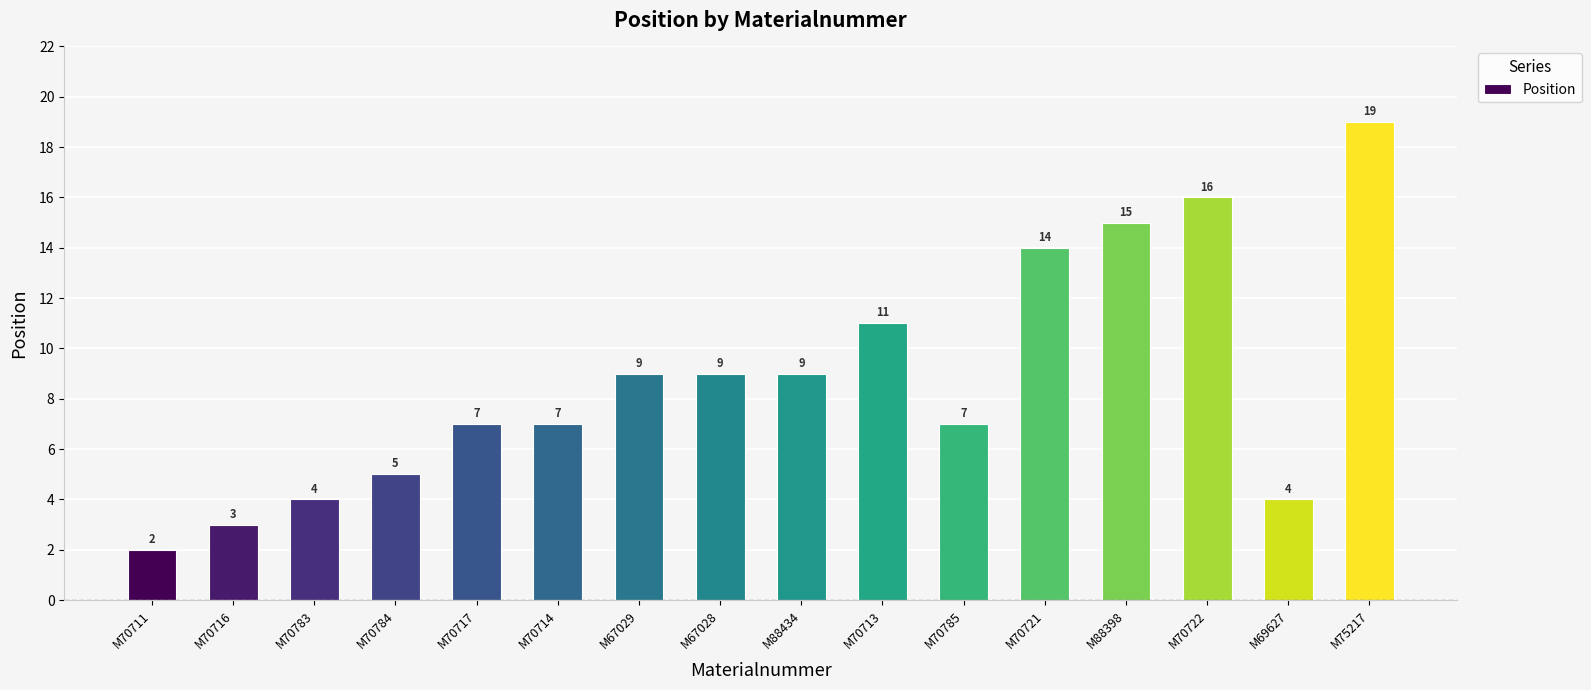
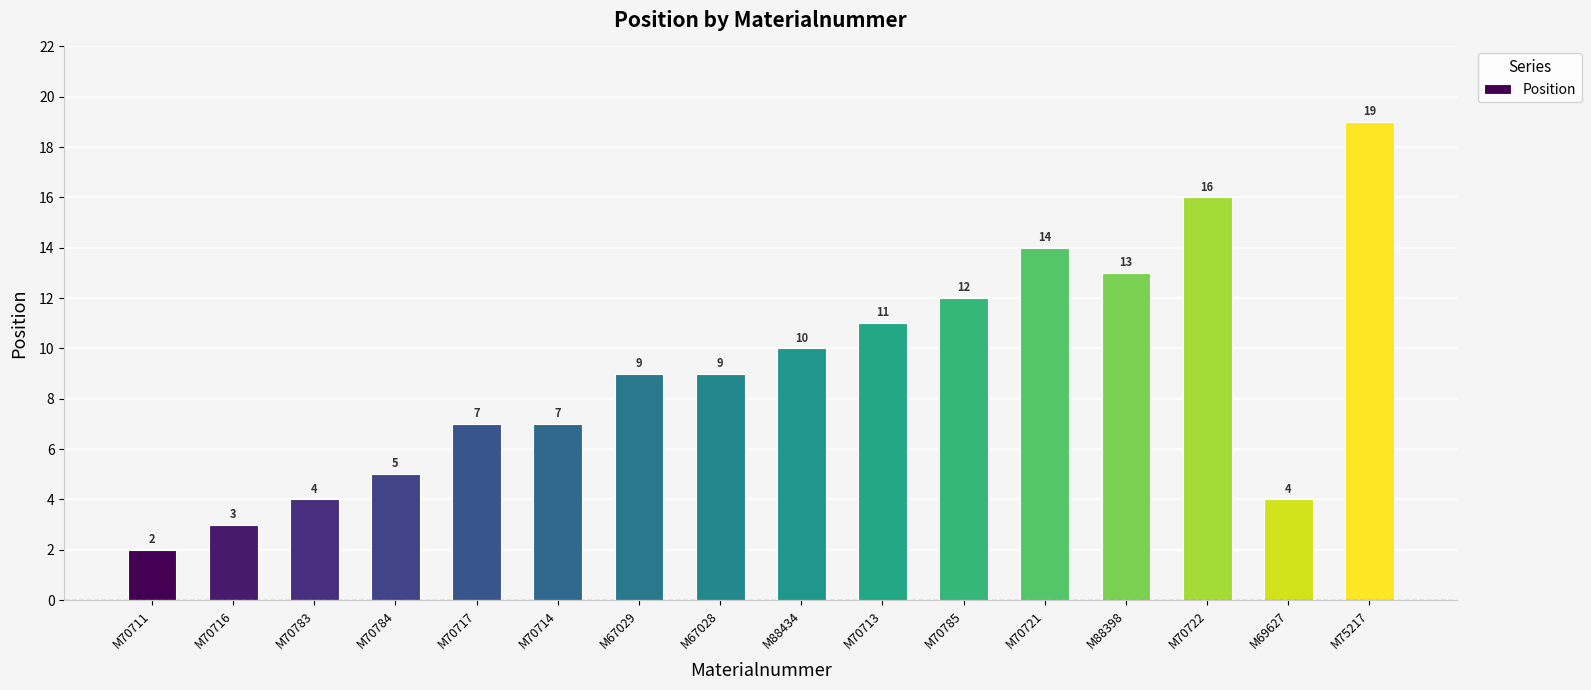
M88434: 9 -> 10
M70785: 7 -> 12
M88398: 15 -> 13
